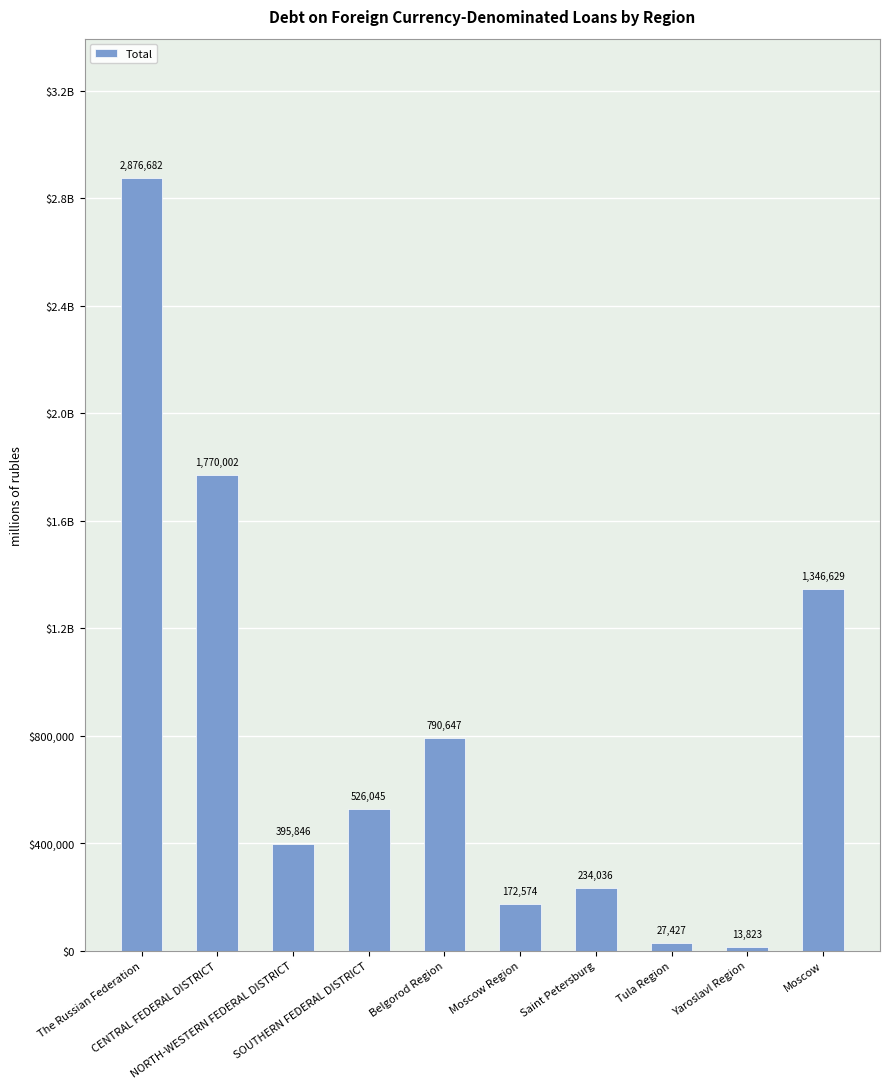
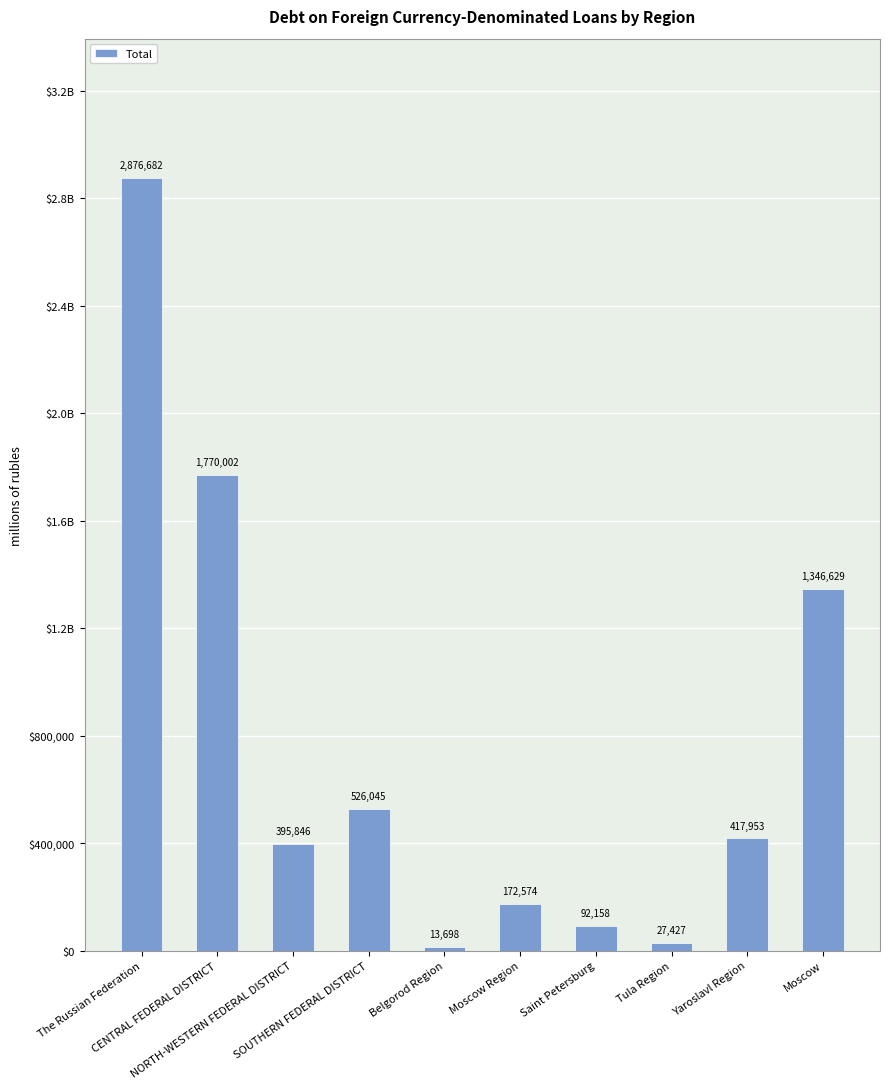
Belgorod Region: 790,647 -> 13,698
Saint Petersburg: 234,036 -> 92,158
Yaroslavl Region: 13,823 -> 417,953
